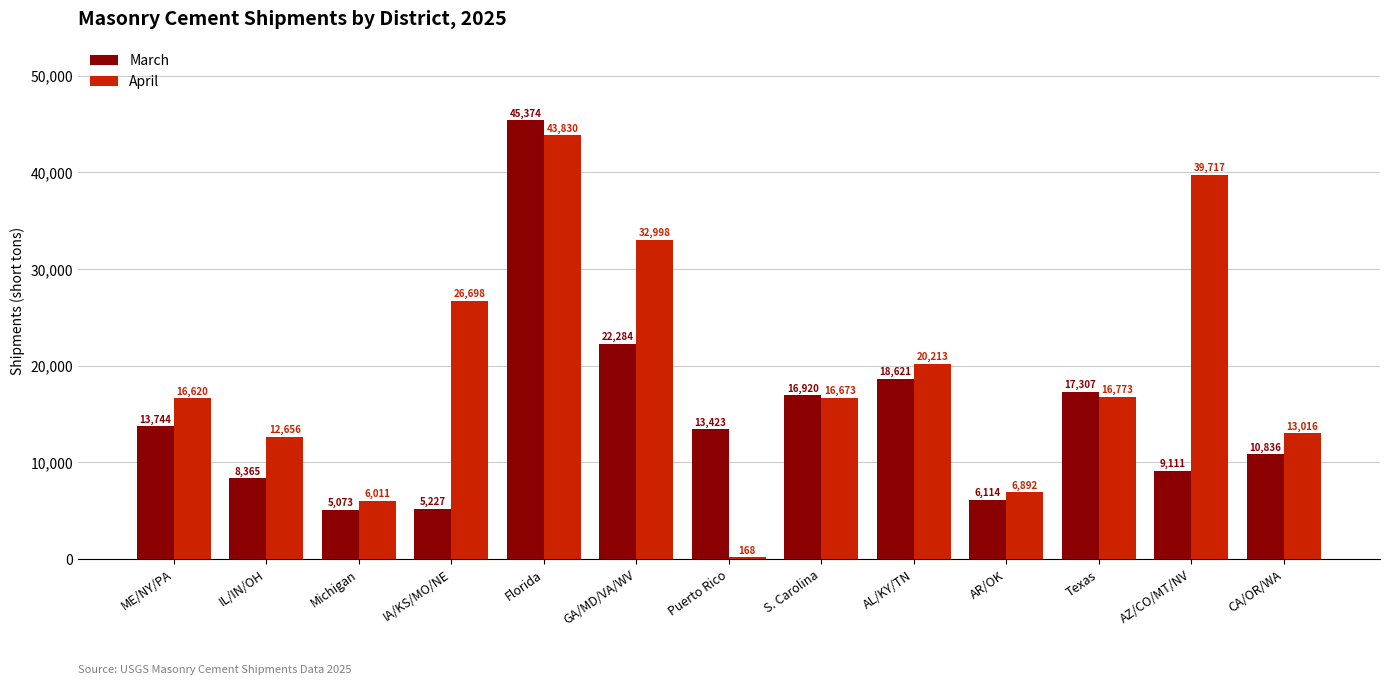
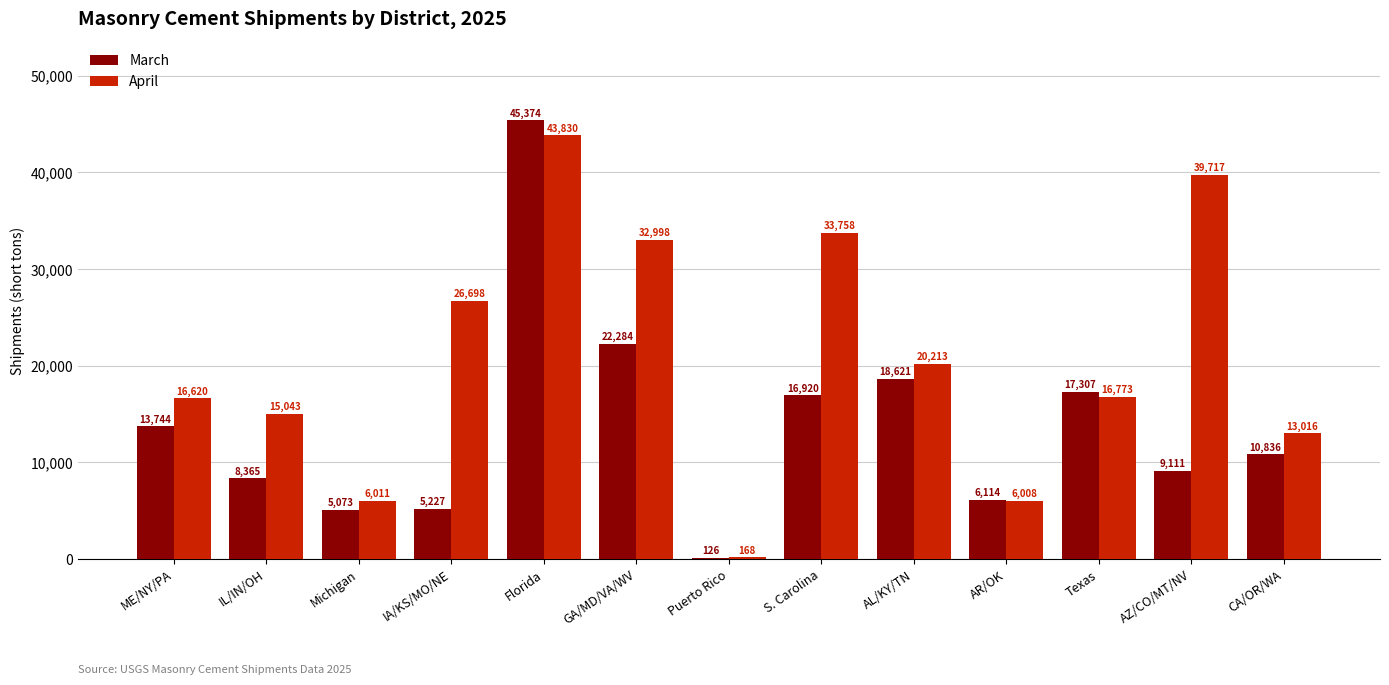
April, IL/IN/OH: 12,656 -> 15,043
March, Puerto Rico: 13,423 -> 126
April, S. Carolina: 16,673 -> 33,758
April, AR/OK: 6,892 -> 6,008
